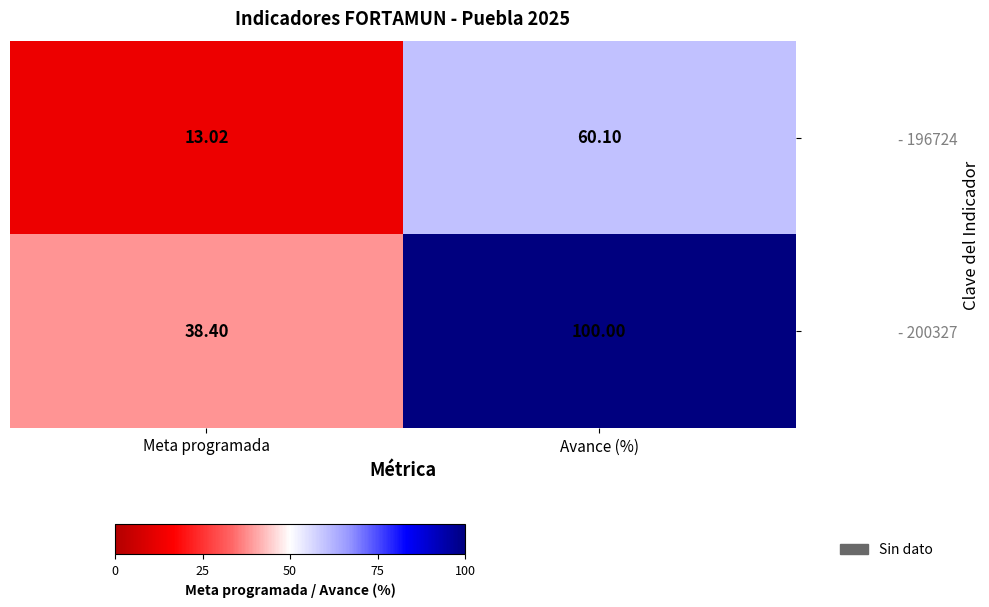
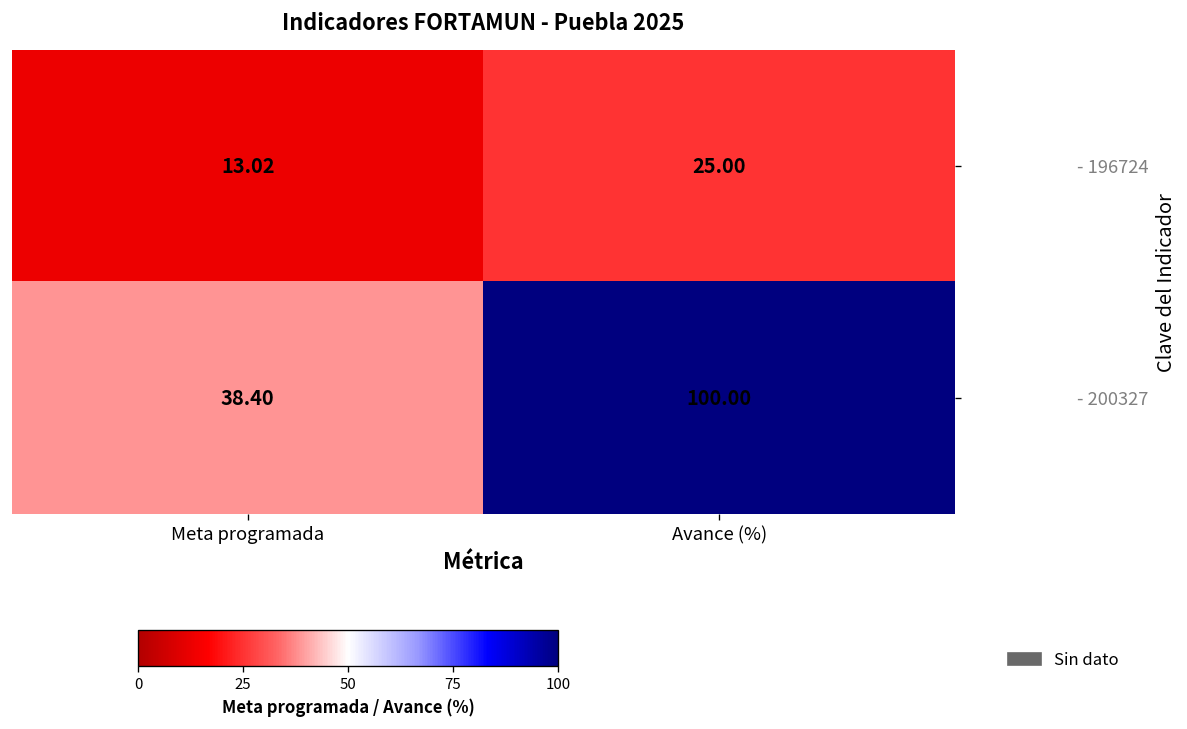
- 196724, Avance (%): 60.10 -> 25.00
